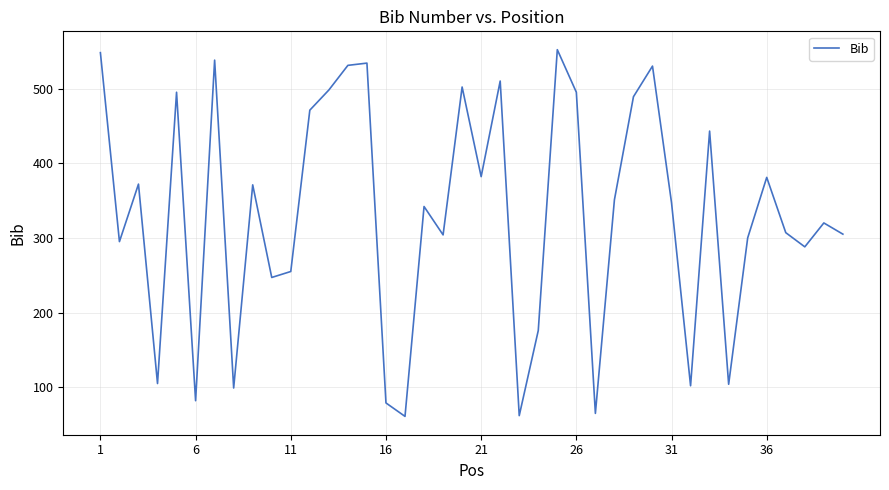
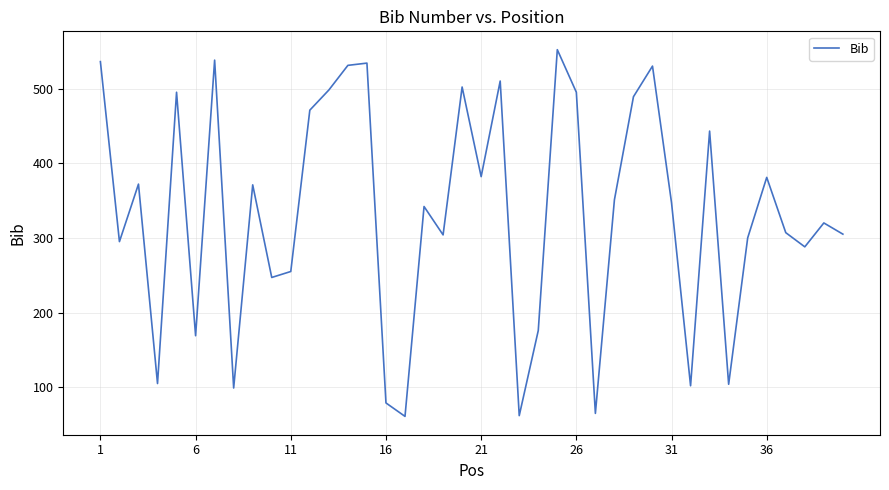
1: 550 -> 540
6: 80 -> 170
